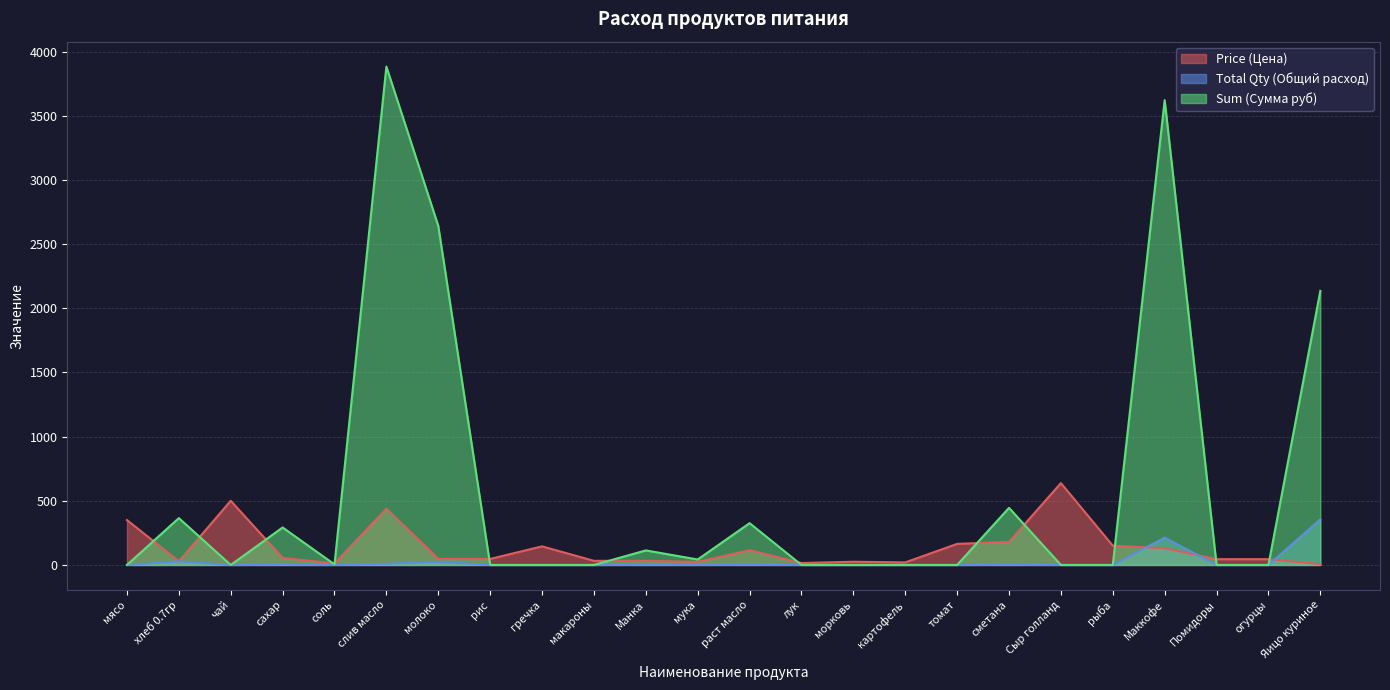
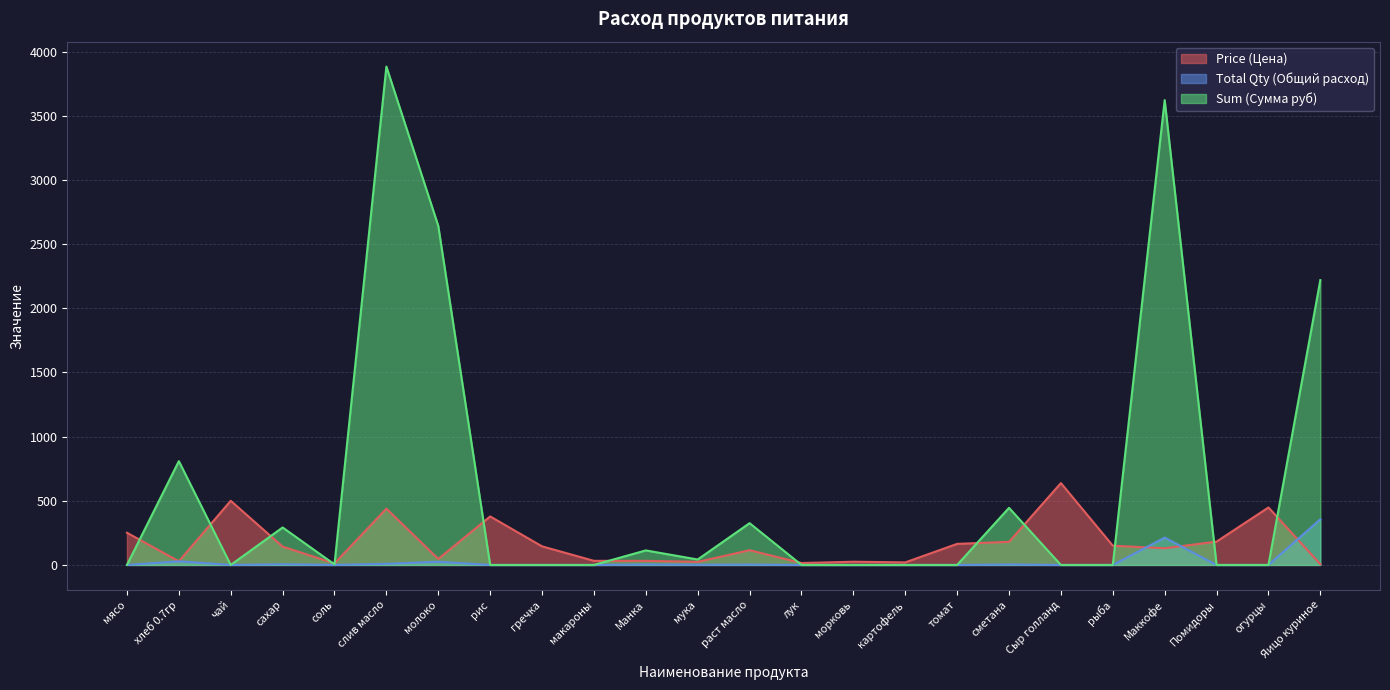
Price (Цена), мясо: 350 -> 250
Sum (Сумма руб), хлеб 0.7гр: 370 -> 810
Price (Цена), сахар: 60 -> 140
Price (Цена), рис: 50 -> 380
Price (Цена), Помидоры: 50 -> 180
Price (Цена), огурцы: 50 -> 450
Sum (Сумма руб), Яицо куриное: 2140 -> 2220
